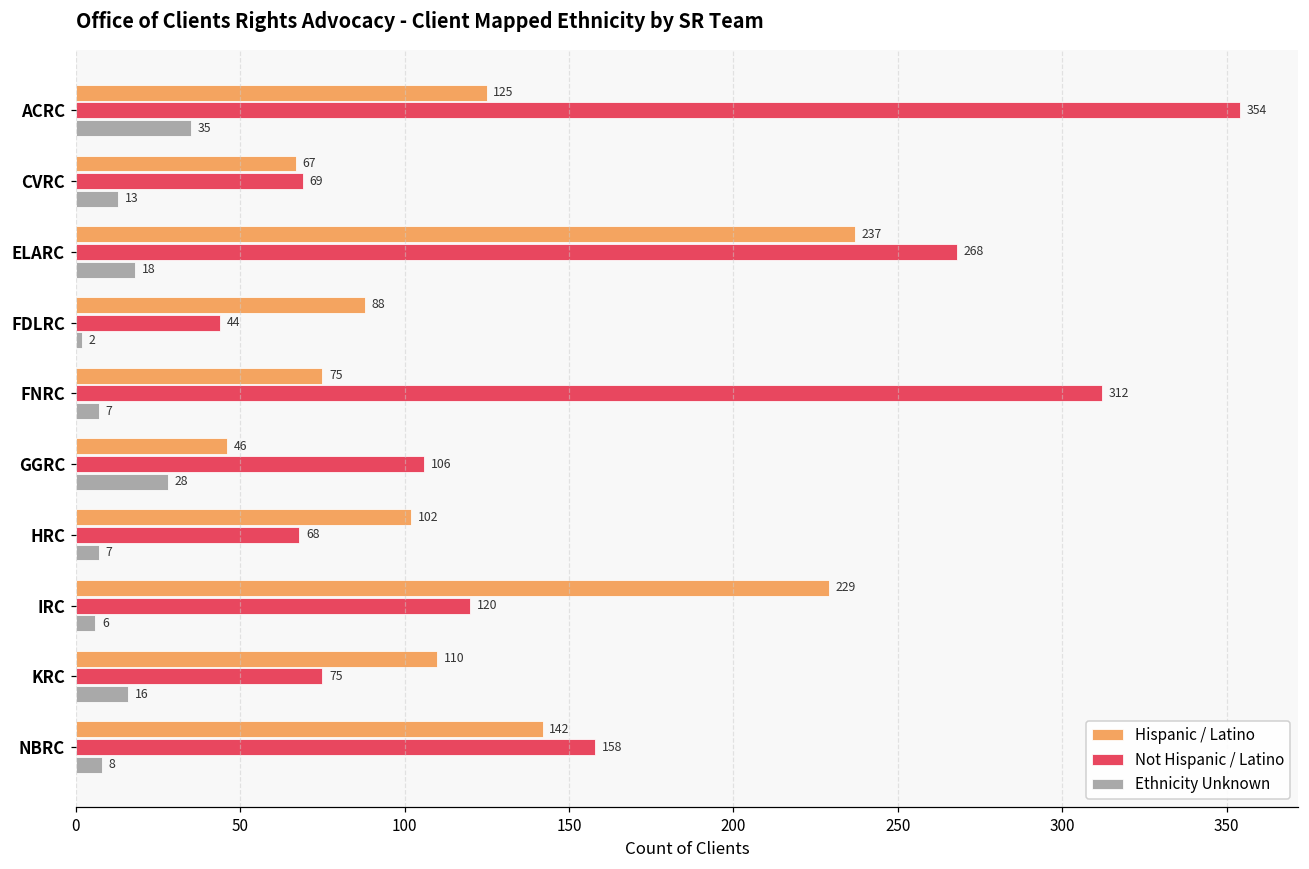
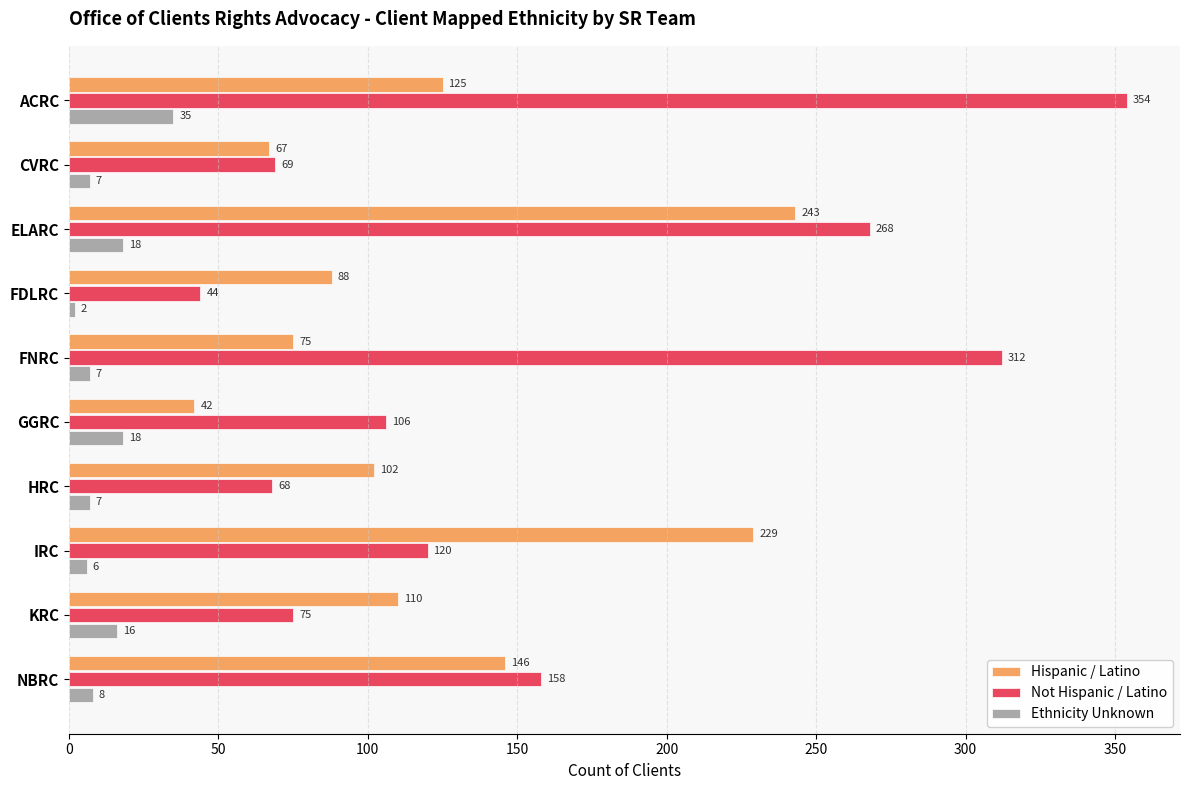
Ethnicity Unknown, CVRC: 13 -> 7
Hispanic / Latino, ELARC: 237 -> 243
Hispanic / Latino, GGRC: 46 -> 42
Ethnicity Unknown, GGRC: 28 -> 18
Hispanic / Latino, NBRC: 142 -> 146
